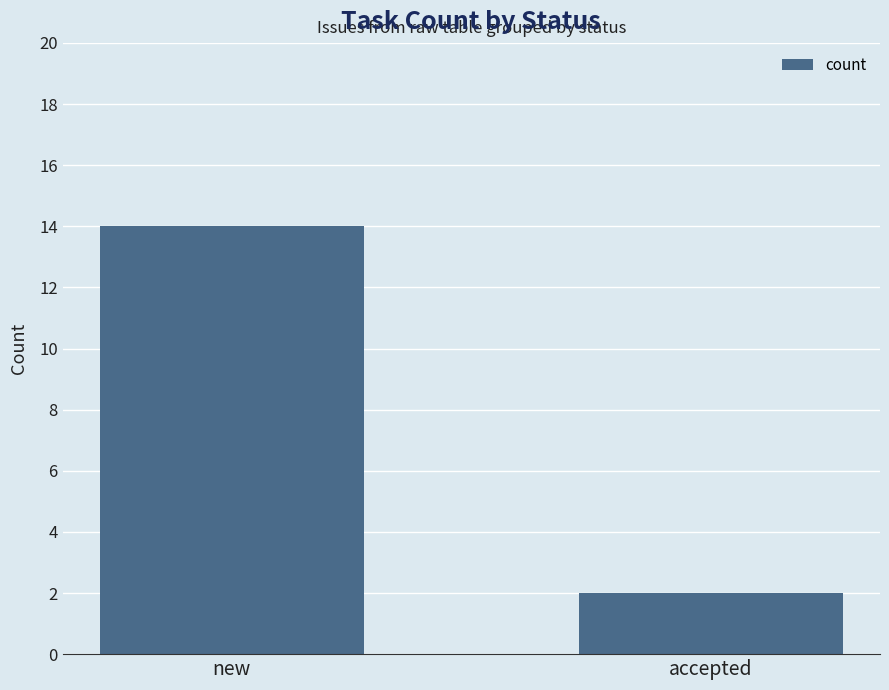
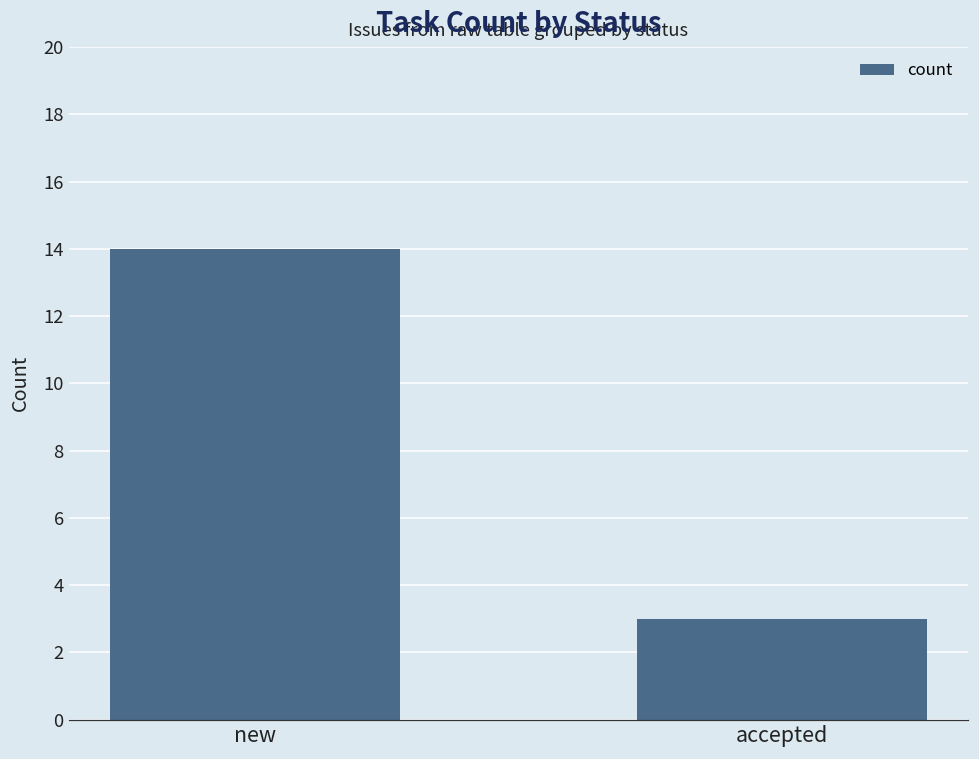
accepted: 2 -> 3
